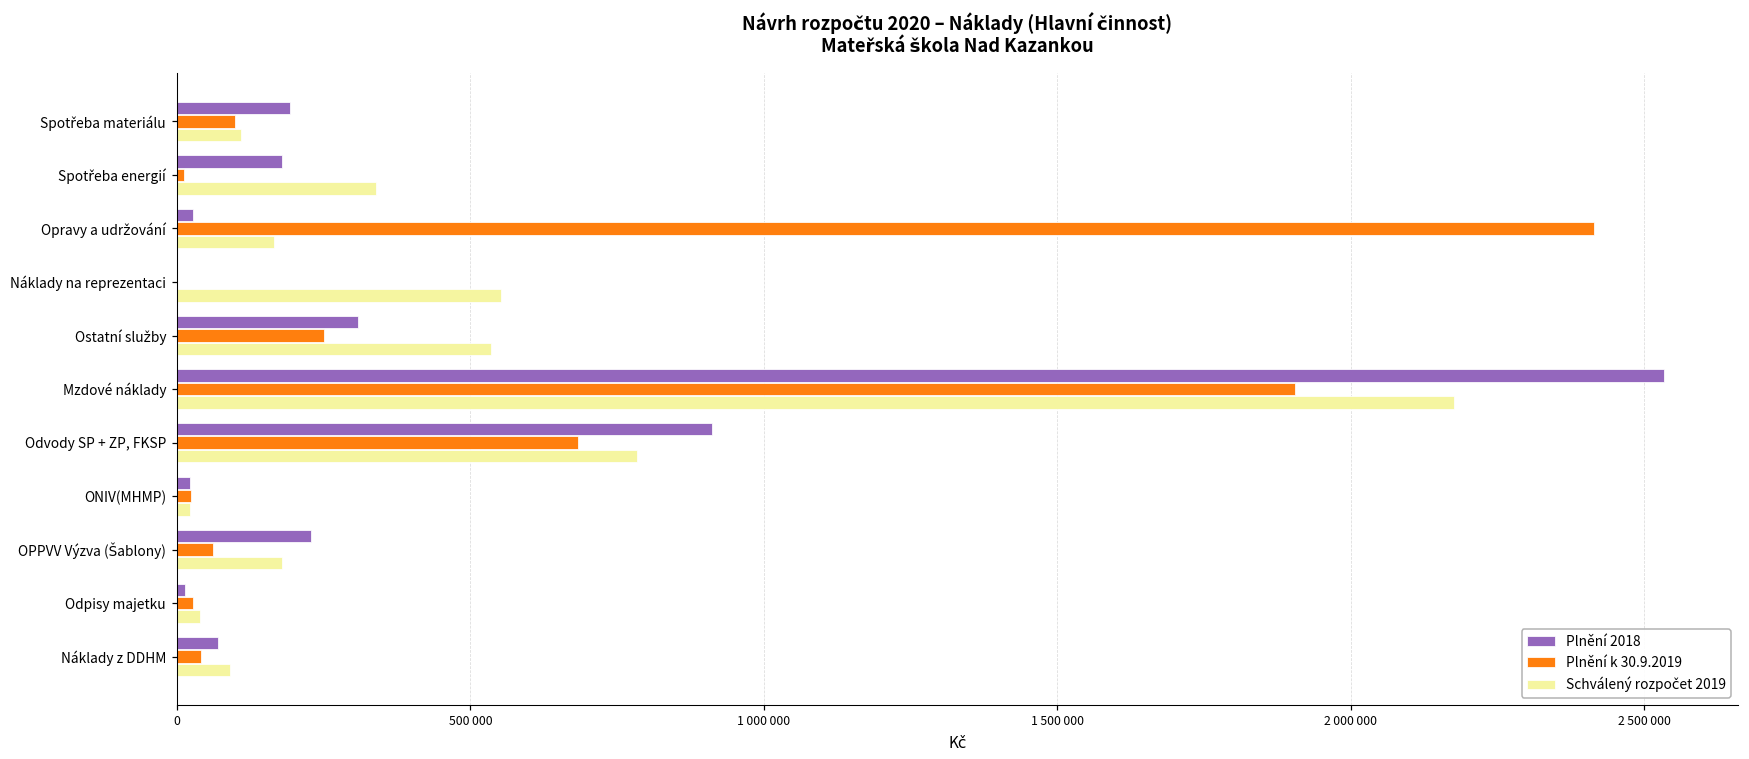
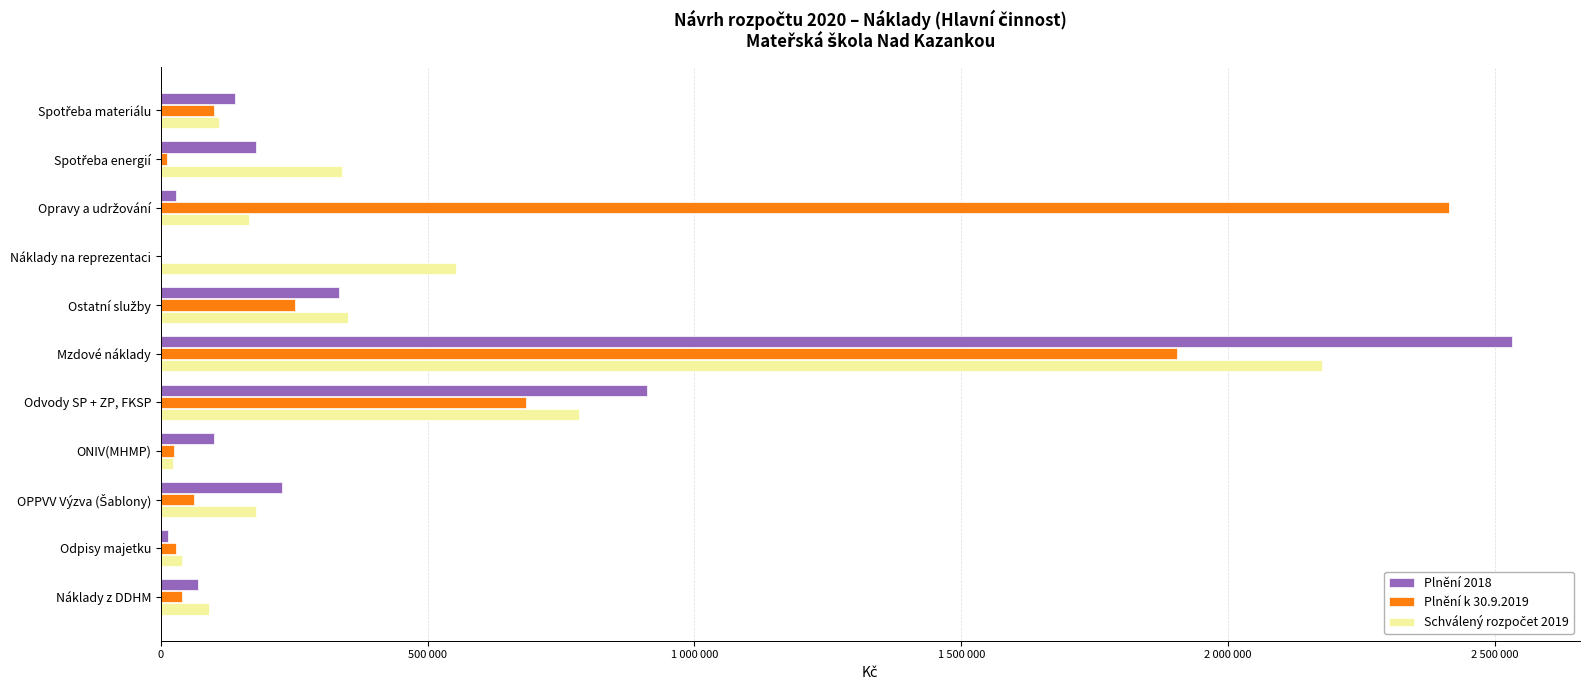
Plnění 2018, Spotřeba materiálu: 190000 -> 140000
Plnění 2018, Ostatní služby: 310000 -> 330000
Schválený rozpočet 2019, Ostatní služby: 530000 -> 350000
Plnění 2018, ONIV(MHMP): 20000 -> 100000
